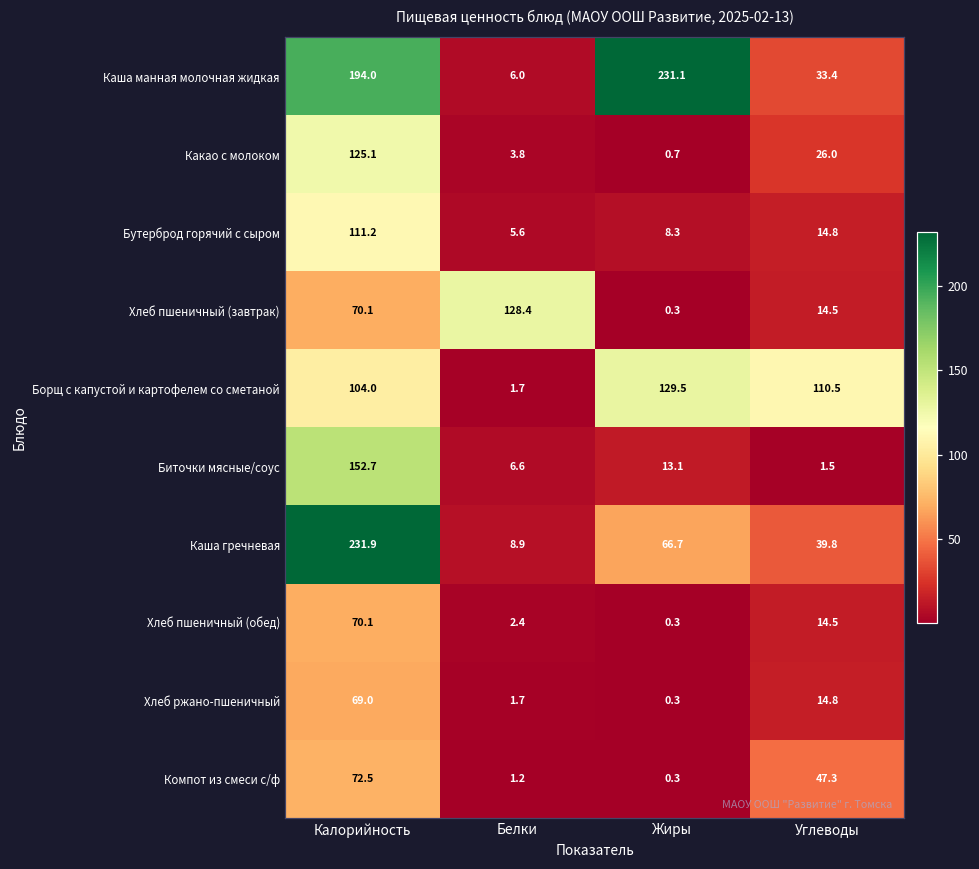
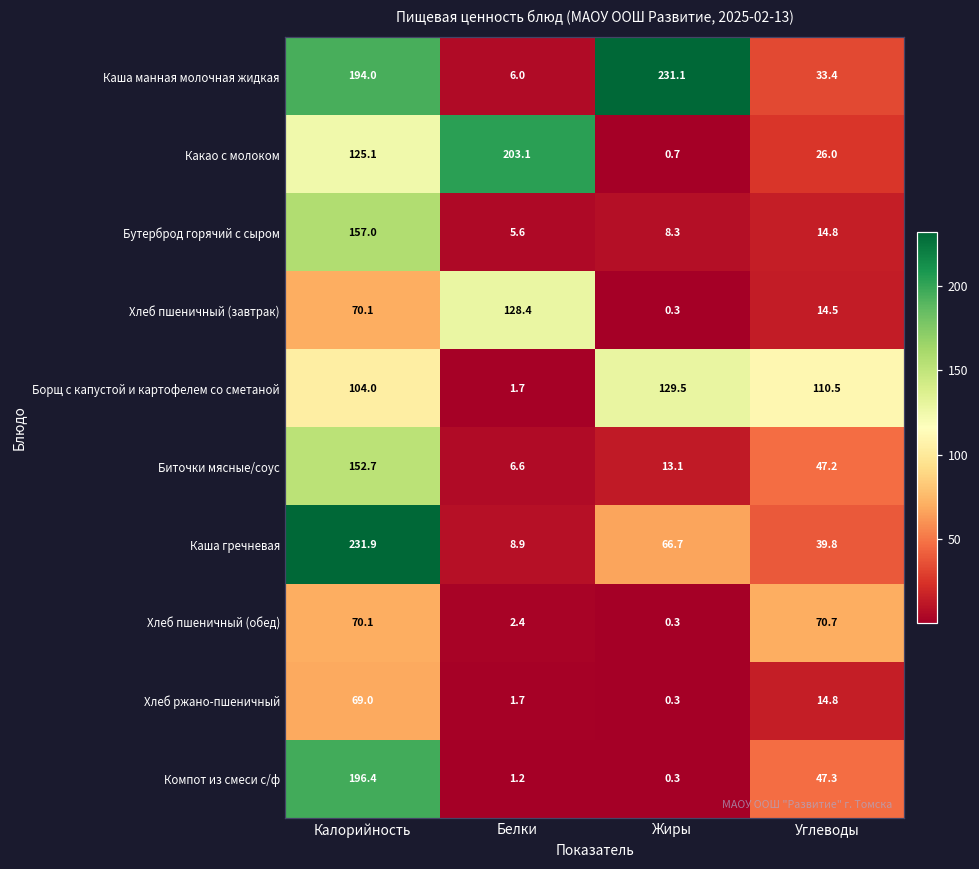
Какао с молоком, Белки: 3.8 -> 203.1
Бутерброд горячий с сыром, Калорийность: 111.2 -> 157.0
Биточки мясные/соус, Углеводы: 1.5 -> 47.2
Хлеб пшеничный (обед), Углеводы: 14.5 -> 70.7
Компот из смеси с/ф, Калорийность: 72.5 -> 196.4
